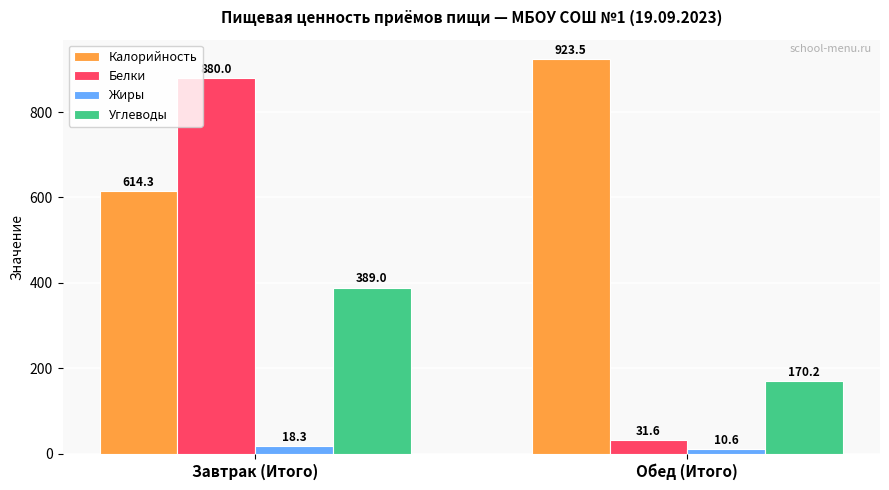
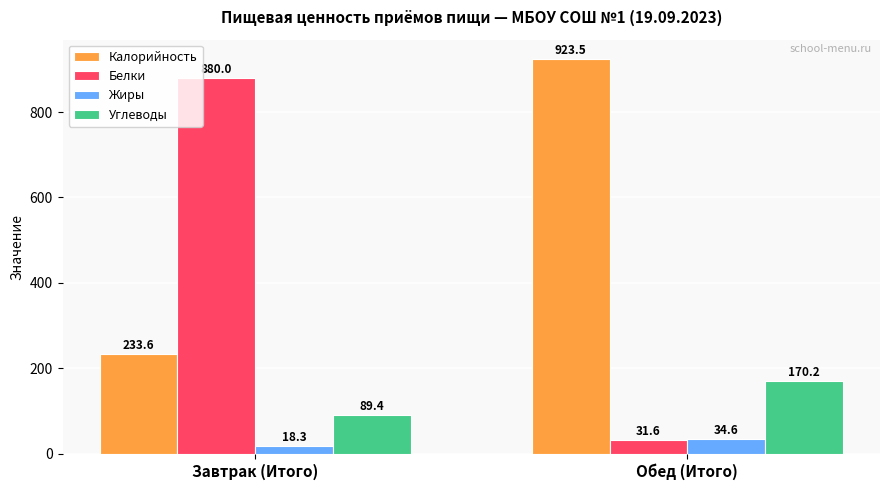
Калорийность, Завтрак (Итого): 614.3 -> 233.6
Углеводы, Завтрак (Итого): 389.0 -> 89.4
Жиры, Обед (Итого): 10.6 -> 34.6
